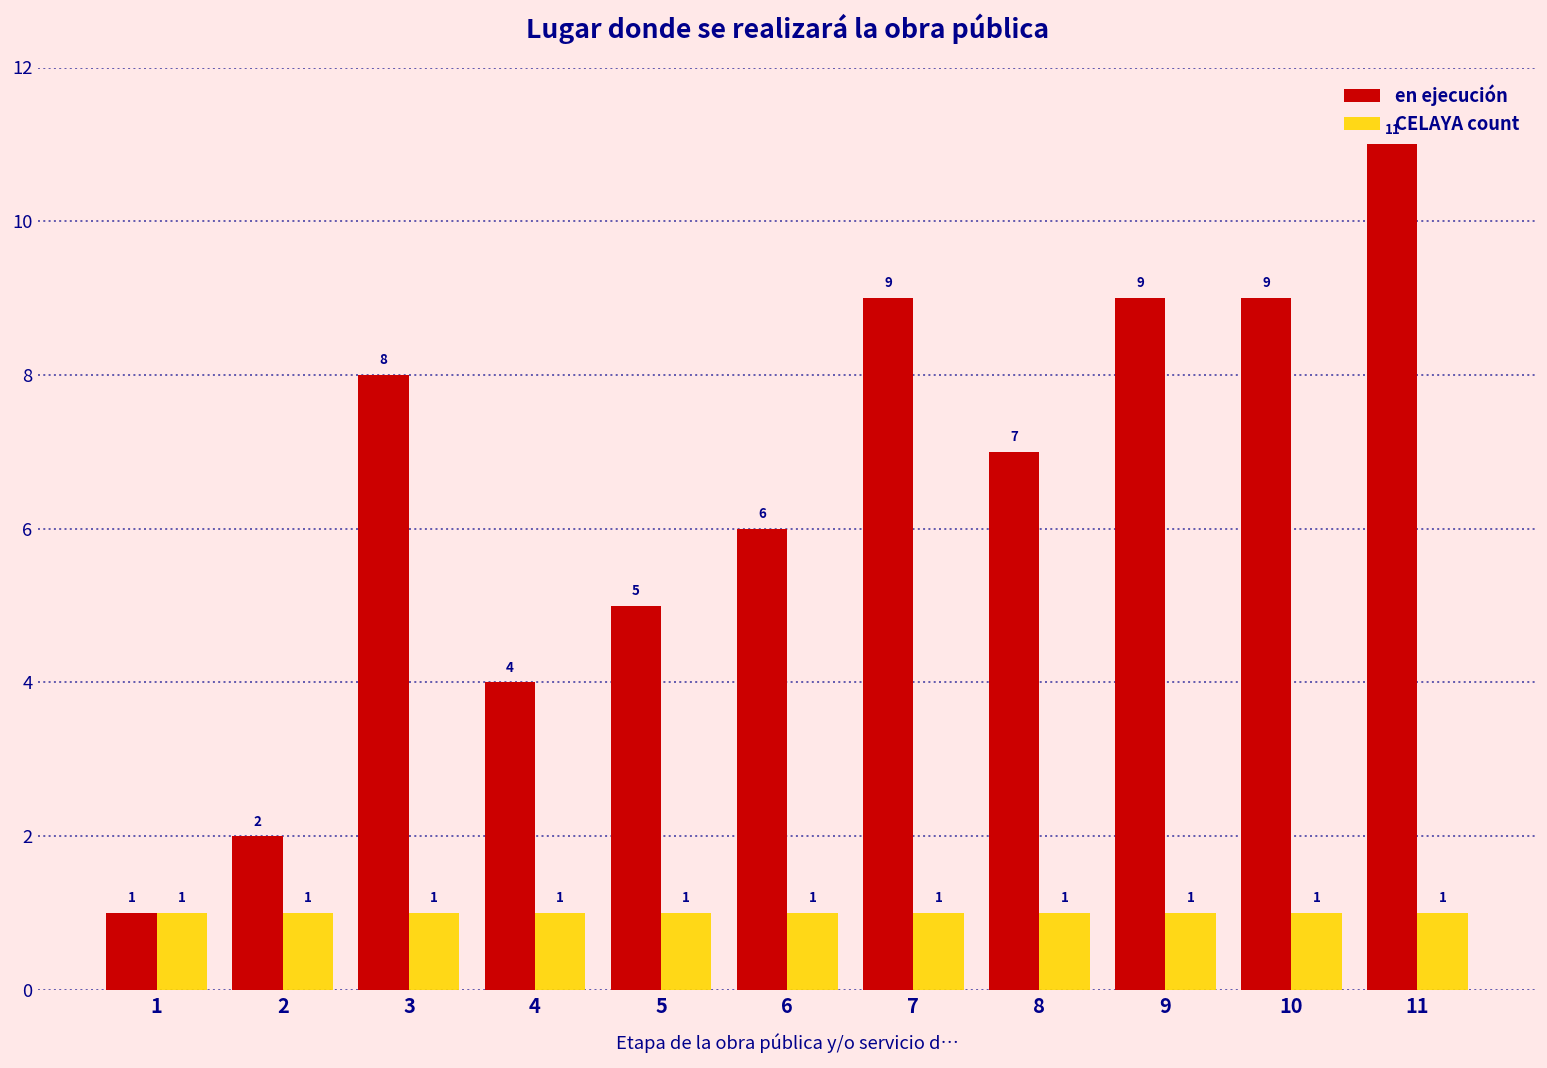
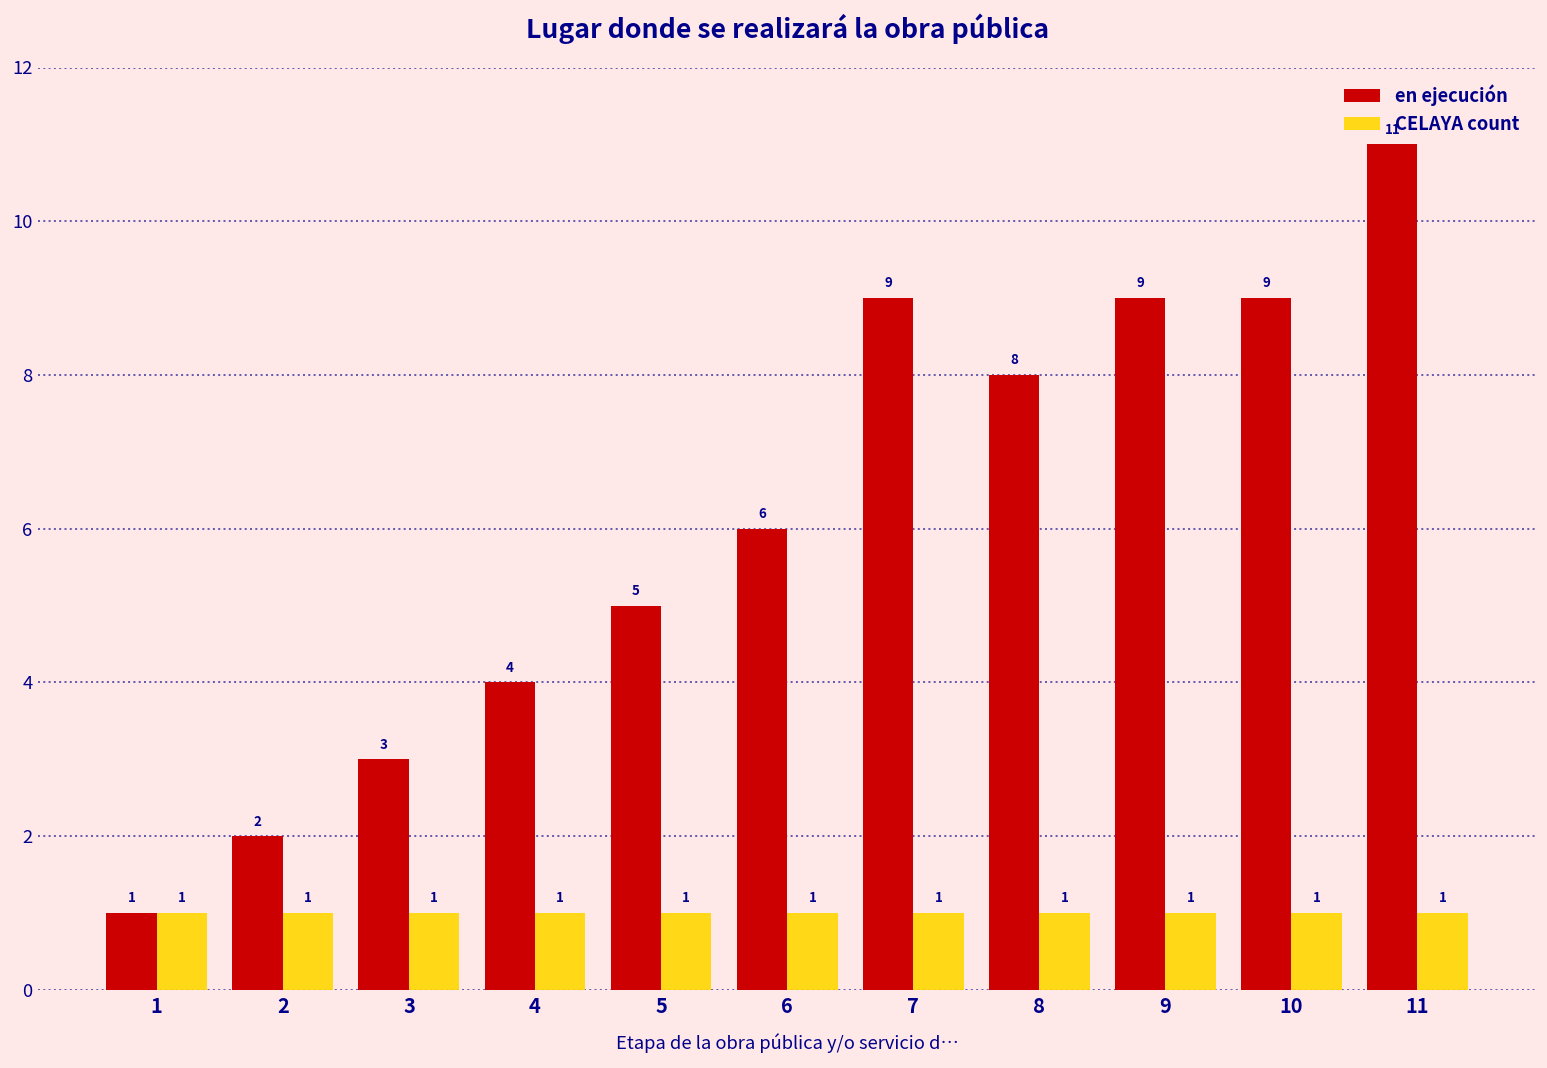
en ejecución, 3: 8 -> 3
en ejecución, 8: 7 -> 8
